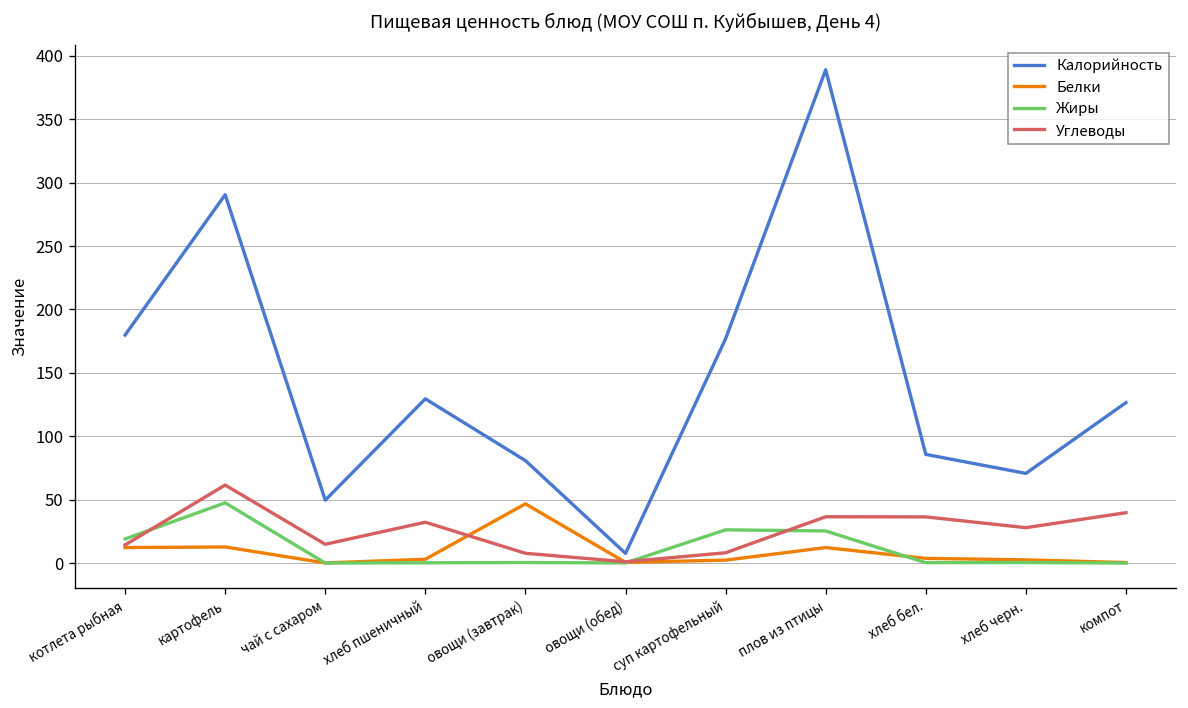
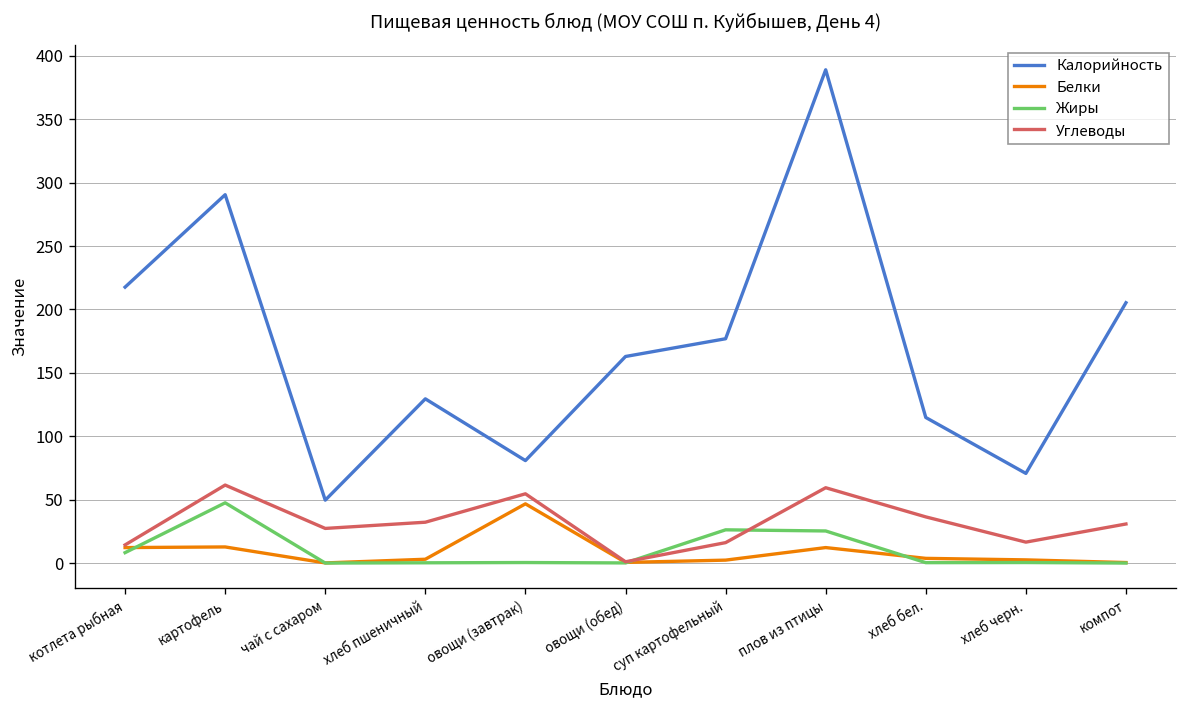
Калорийность, котлета рыбная: 180 -> 218
Жиры, котлета рыбная: 19 -> 8
Углеводы, чай с сахаром: 15 -> 27
Углеводы, овощи (завтрак): 8 -> 55
Калорийность, овощи (обед): 8 -> 163
Углеводы, суп картофельный: 8 -> 16
Углеводы, плов из птицы: 37 -> 59
Калорийность, хлеб бел.: 86 -> 115
Углеводы, хлеб черн.: 28 -> 17
Калорийность, компот: 127 -> 205
Углеводы, компот: 40 -> 31
